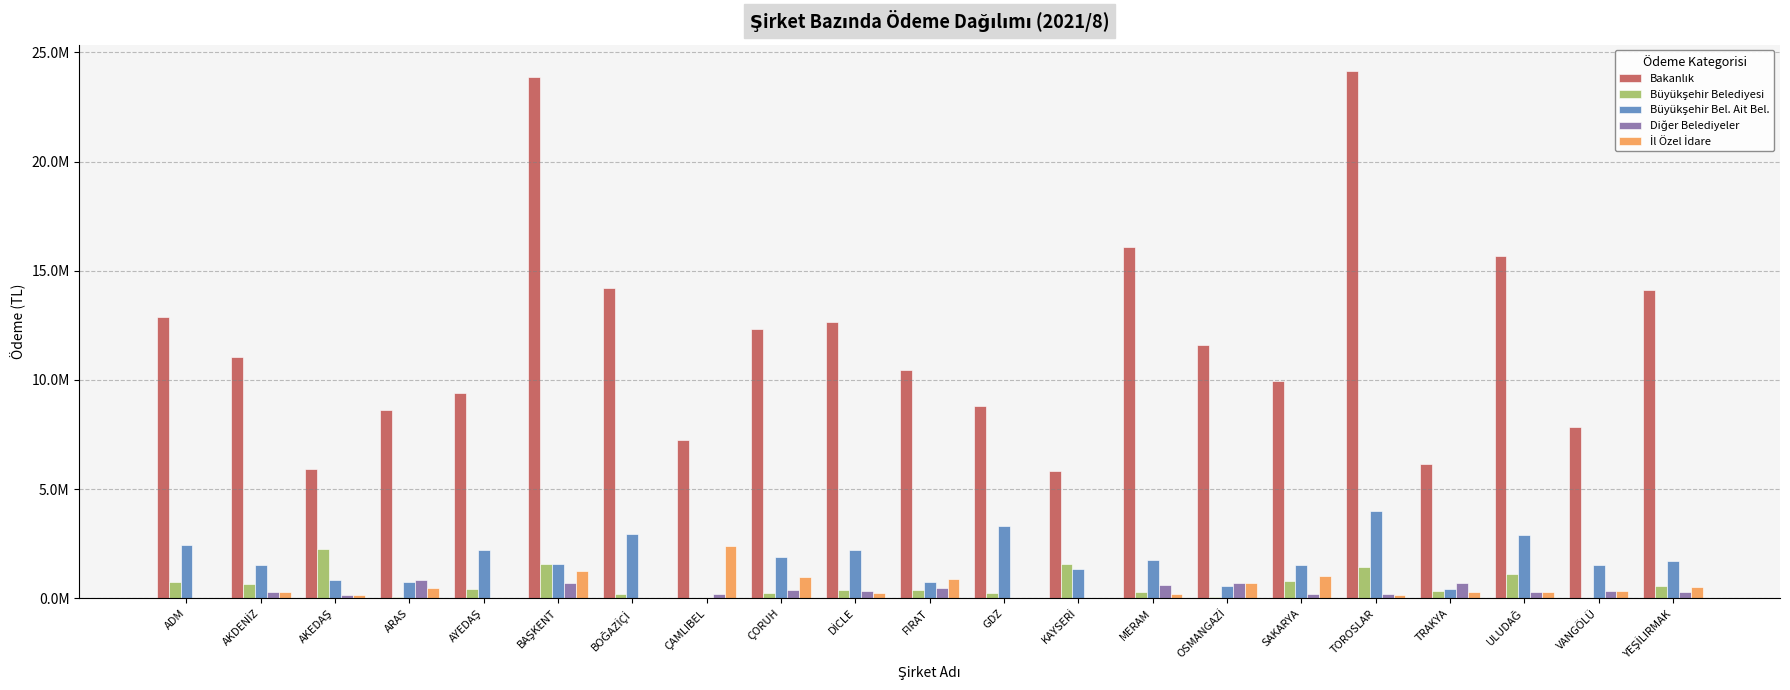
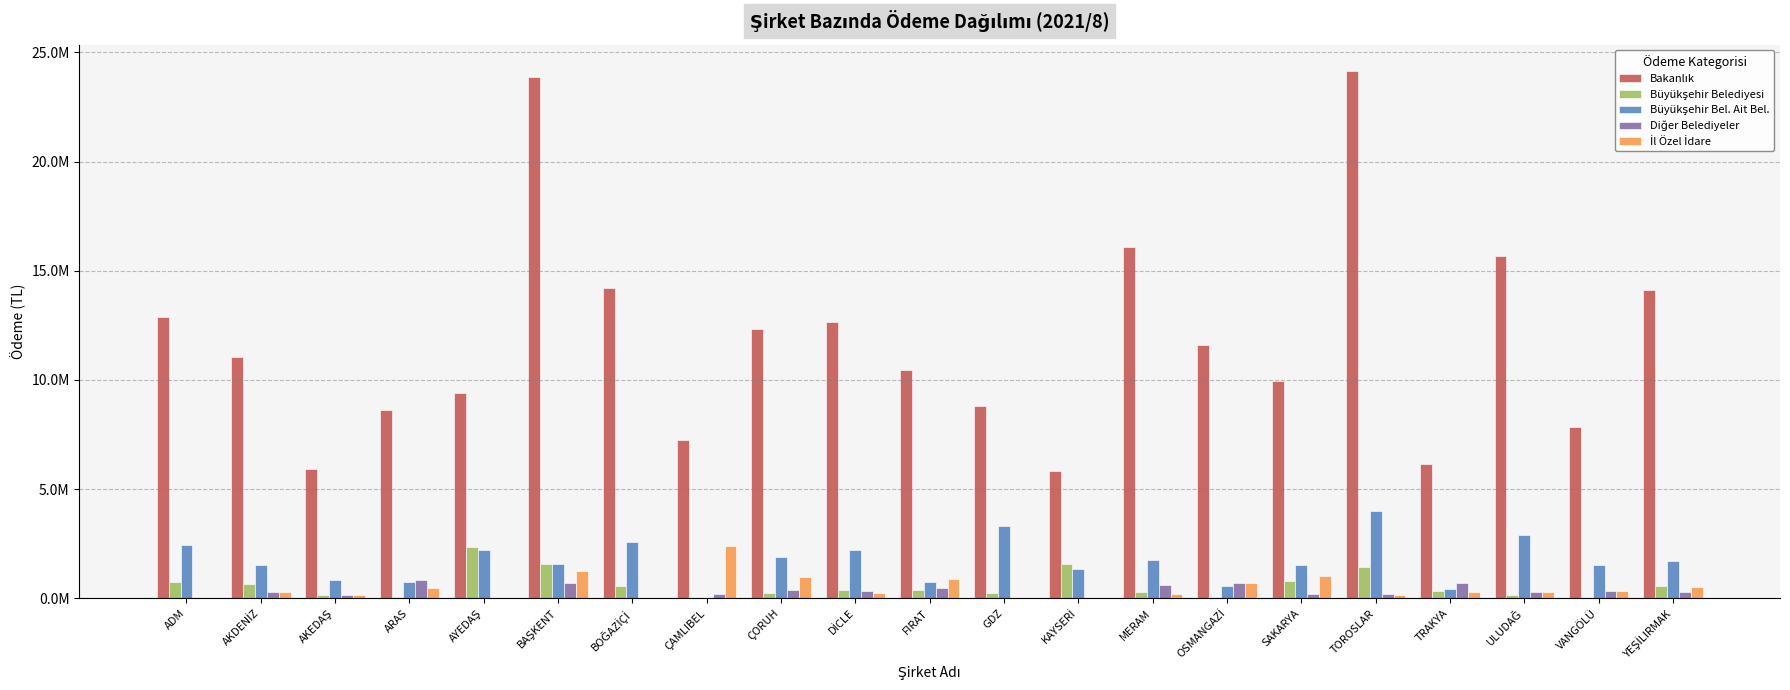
Büyükşehir Belediyesi, AKEDAŞ: 2300000 -> 200000
Büyükşehir Belediyesi, AYEDAŞ: 400000 -> 2400000
Büyükşehir Belediyesi, BOĞAZİÇİ: 200000 -> 600000
Büyükşehir Bel. Ait Bel., BOĞAZİÇİ: 3000000 -> 2600000
Büyükşehir Belediyesi, ULUDAĞ: 1100000 -> 100000
